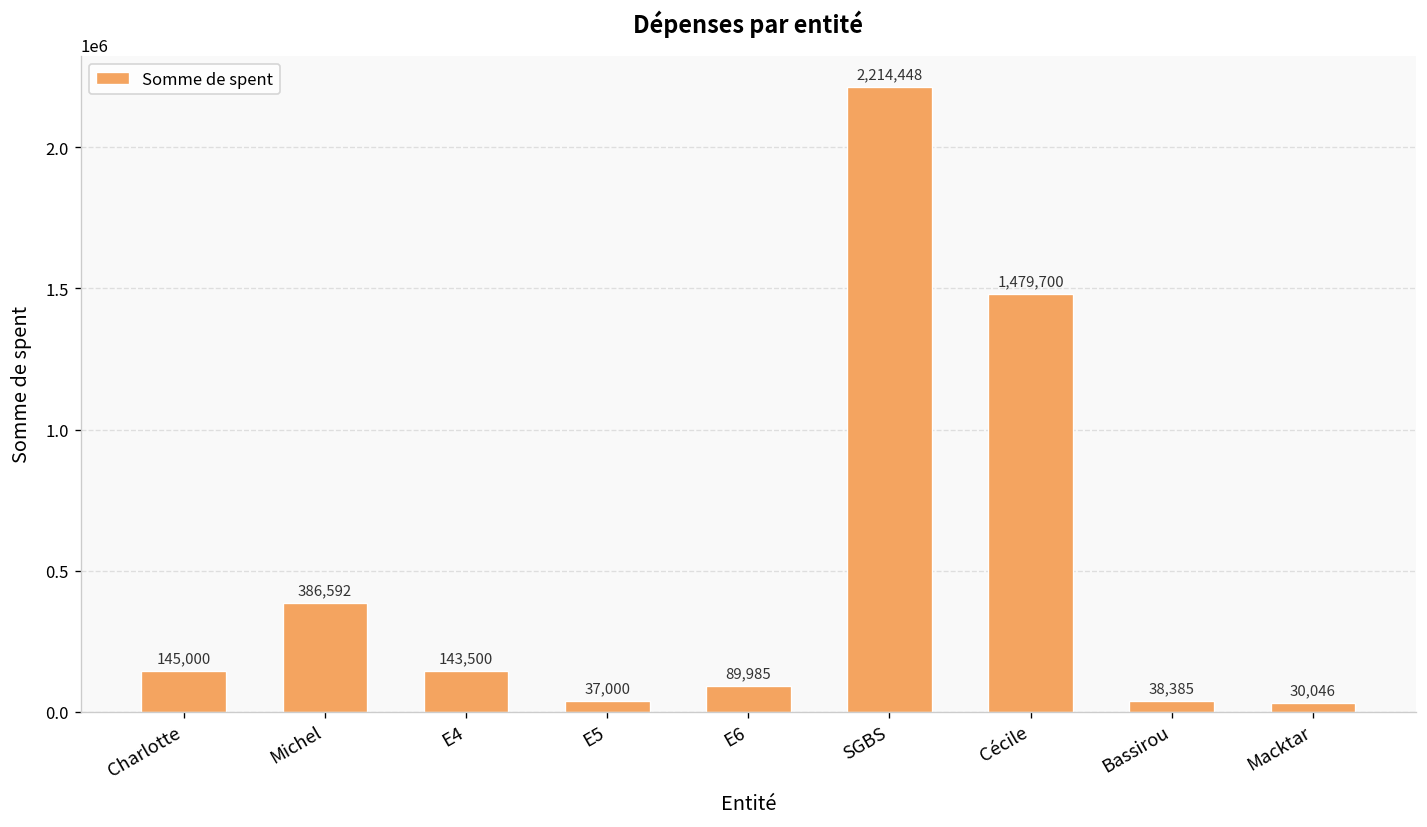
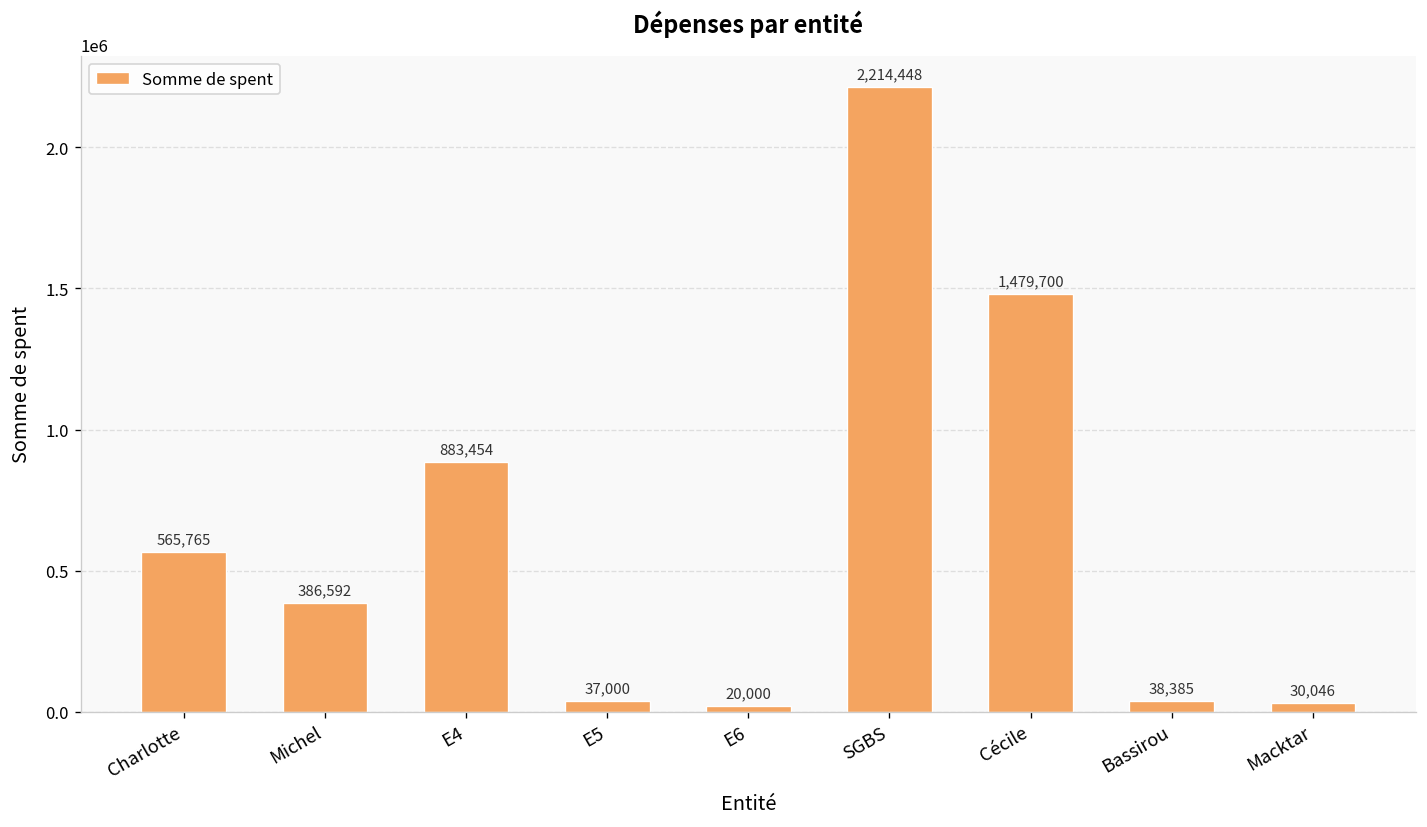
Charlotte: 145,000 -> 565,765
E4: 143,500 -> 883,454
E6: 89,985 -> 20,000
